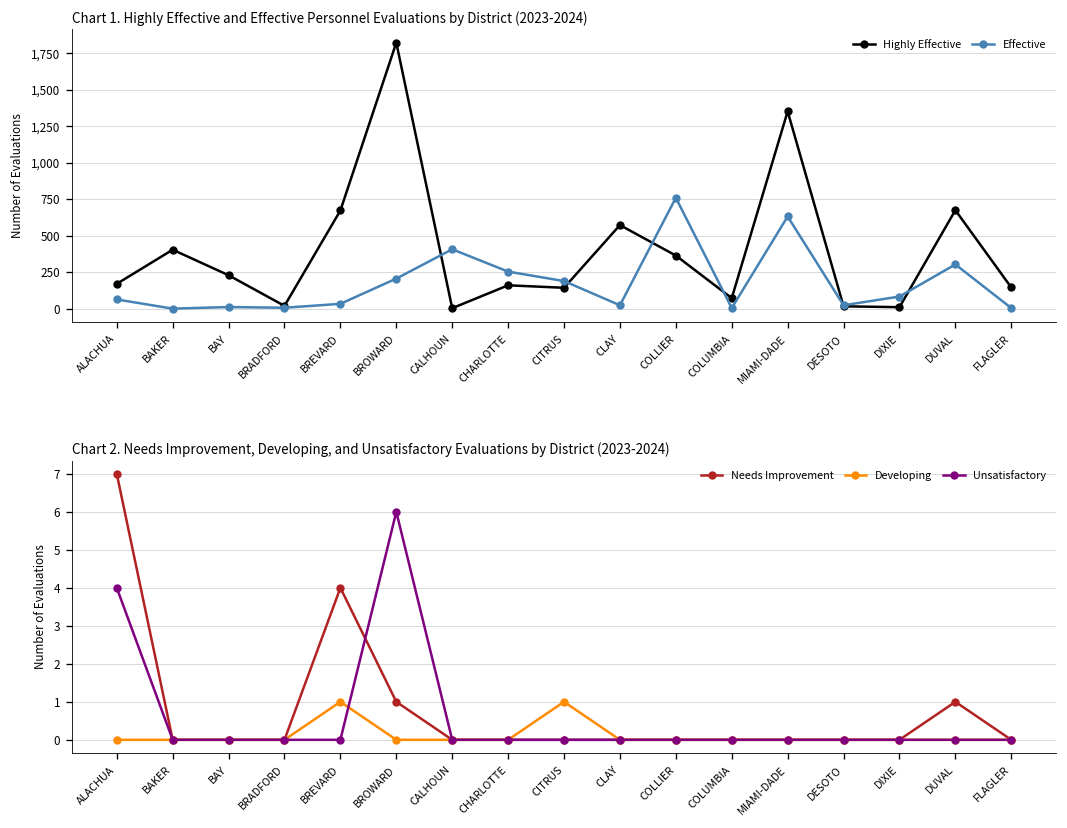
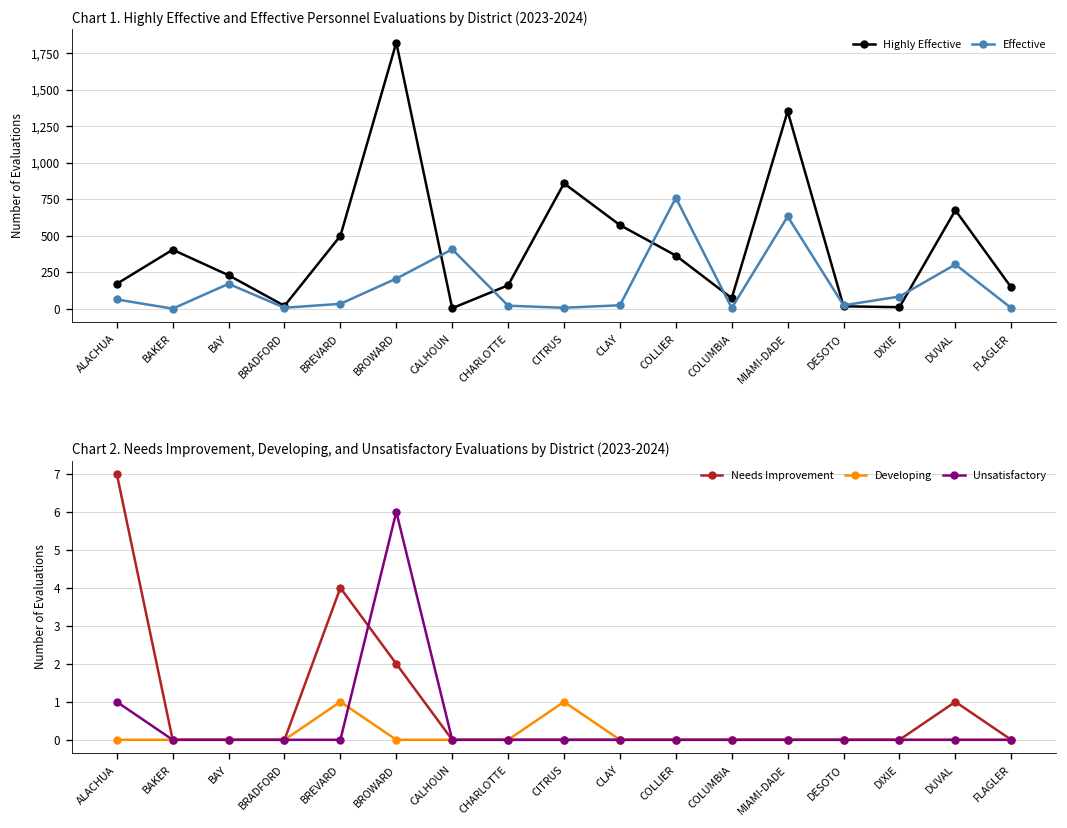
Chart 1. Highly Effective and Effective Personnel Evaluations by District (2023-2024), Effective, BAY: 10 -> 170
Chart 1. Highly Effective and Effective Personnel Evaluations by District (2023-2024), Highly Effective, BREVARD: 670 -> 500
Chart 1. Highly Effective and Effective Personnel Evaluations by District (2023-2024), Effective, CHARLOTTE: 250 -> 20
Chart 1. Highly Effective and Effective Personnel Evaluations by District (2023-2024), Highly Effective, CITRUS: 140 -> 860
Chart 1. Highly Effective and Effective Personnel Evaluations by District (2023-2024), Effective, CITRUS: 190 -> 10
Chart 2. Needs Improvement, Developing, and Unsatisfactory Evaluations by District (2023-2024), Unsatisfactory, ALACHUA: 4 -> 1
Chart 2. Needs Improvement, Developing, and Unsatisfactory Evaluations by District (2023-2024), Needs Improvement, BROWARD: 1 -> 2
